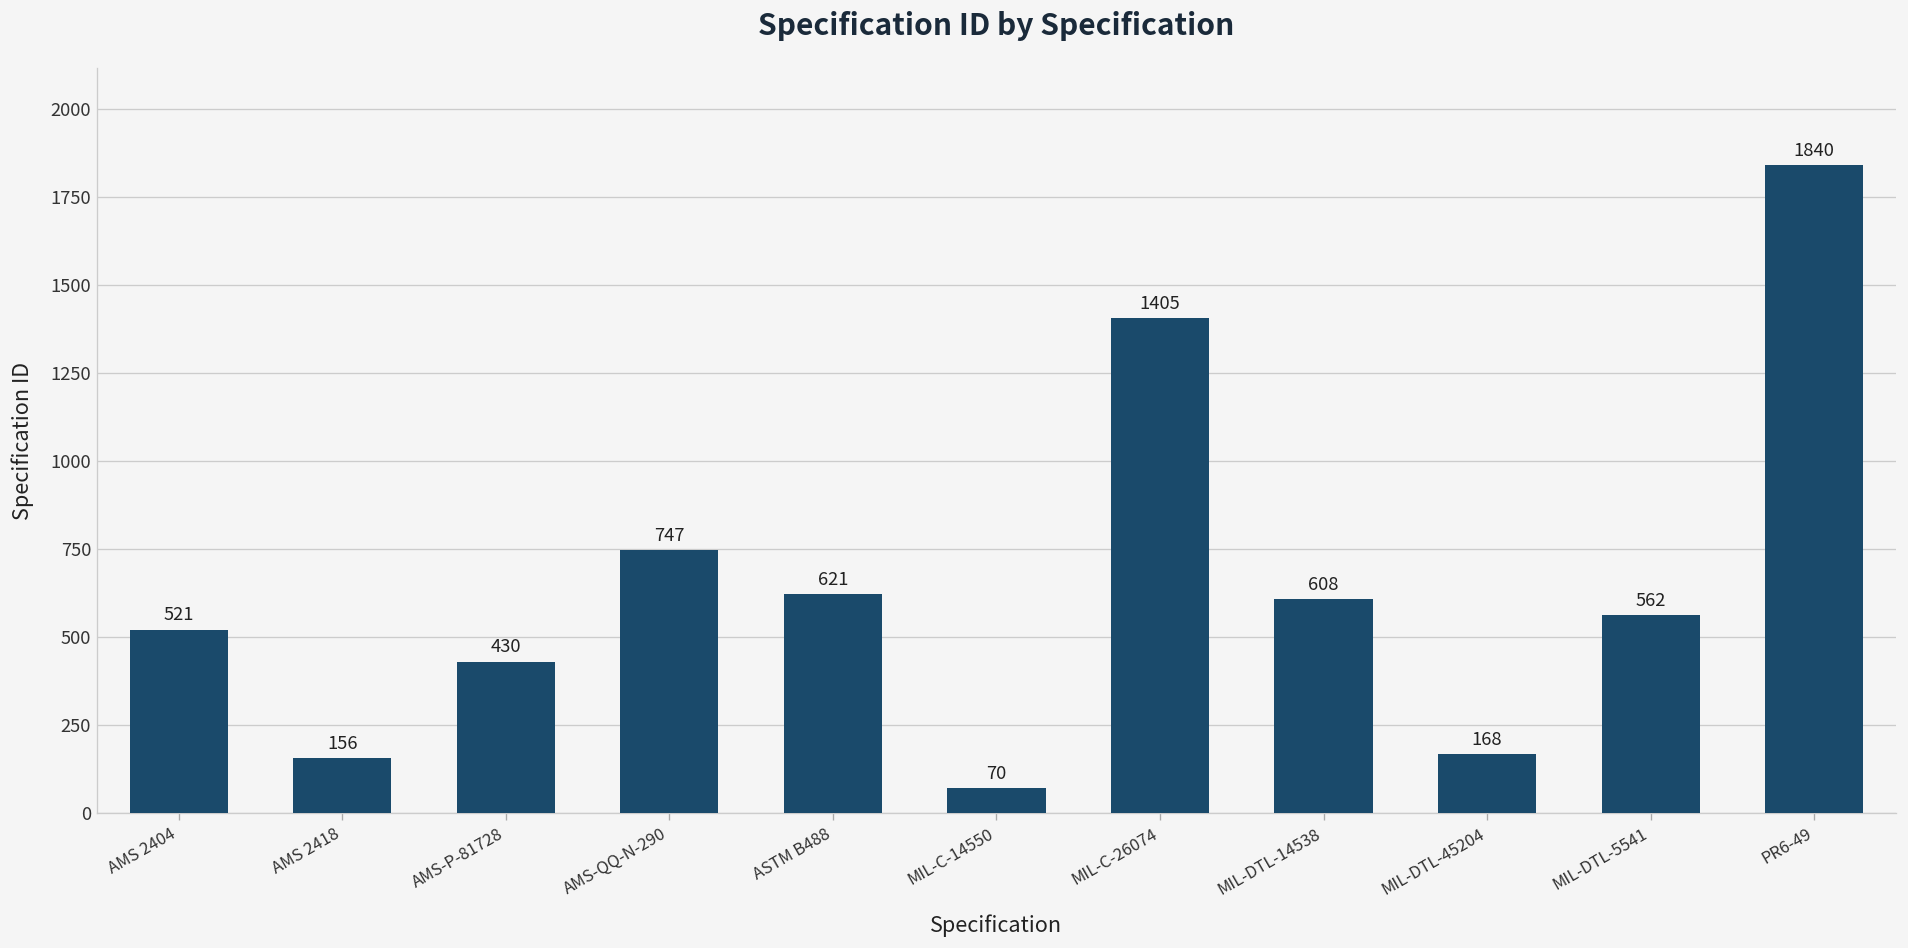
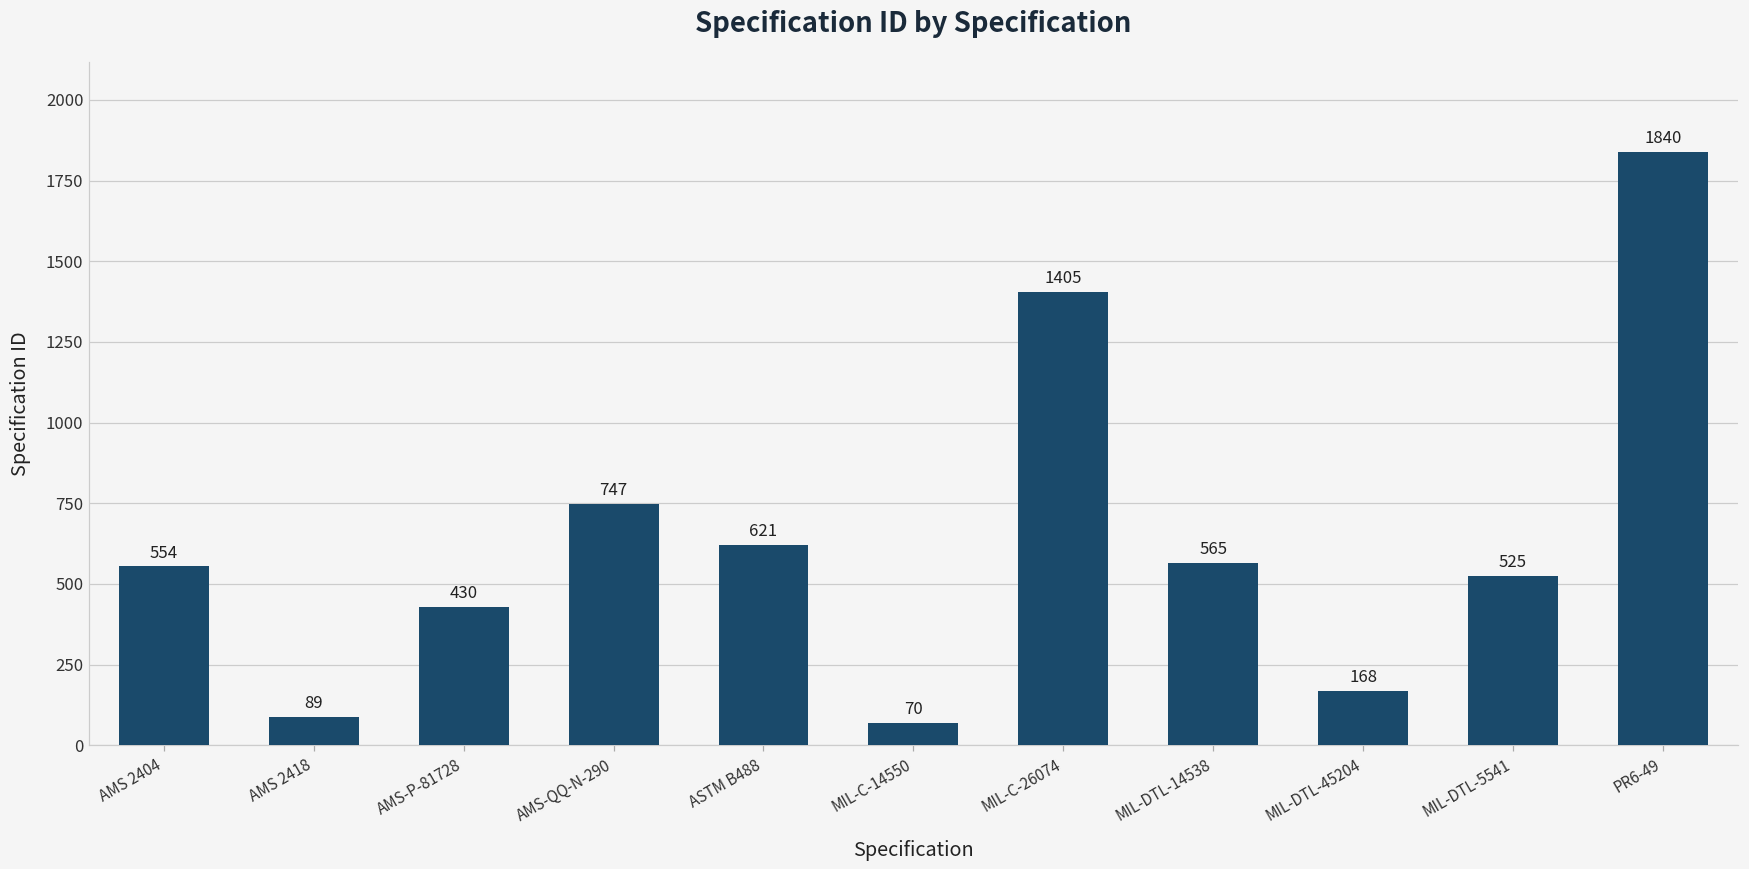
AMS 2404: 521 -> 554
AMS 2418: 156 -> 89
MIL-DTL-14538: 608 -> 565
MIL-DTL-5541: 562 -> 525
